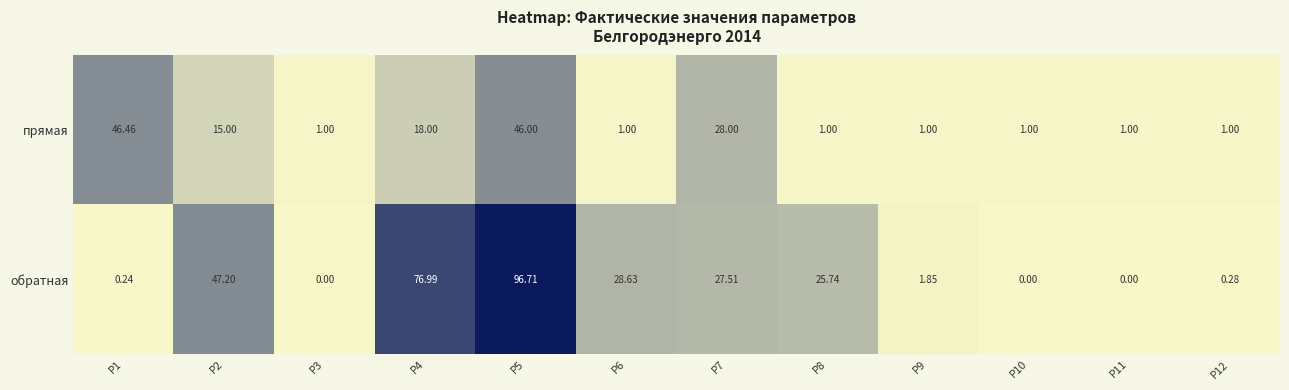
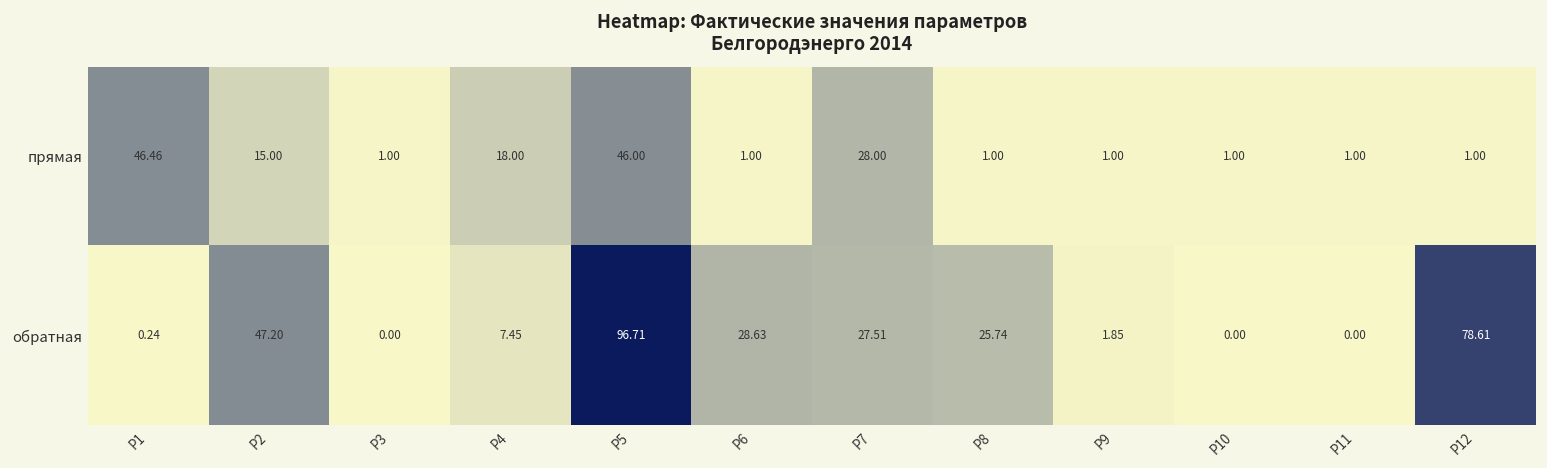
обратная, P4: 76.99 -> 7.45
обратная, P12: 0.28 -> 78.61
